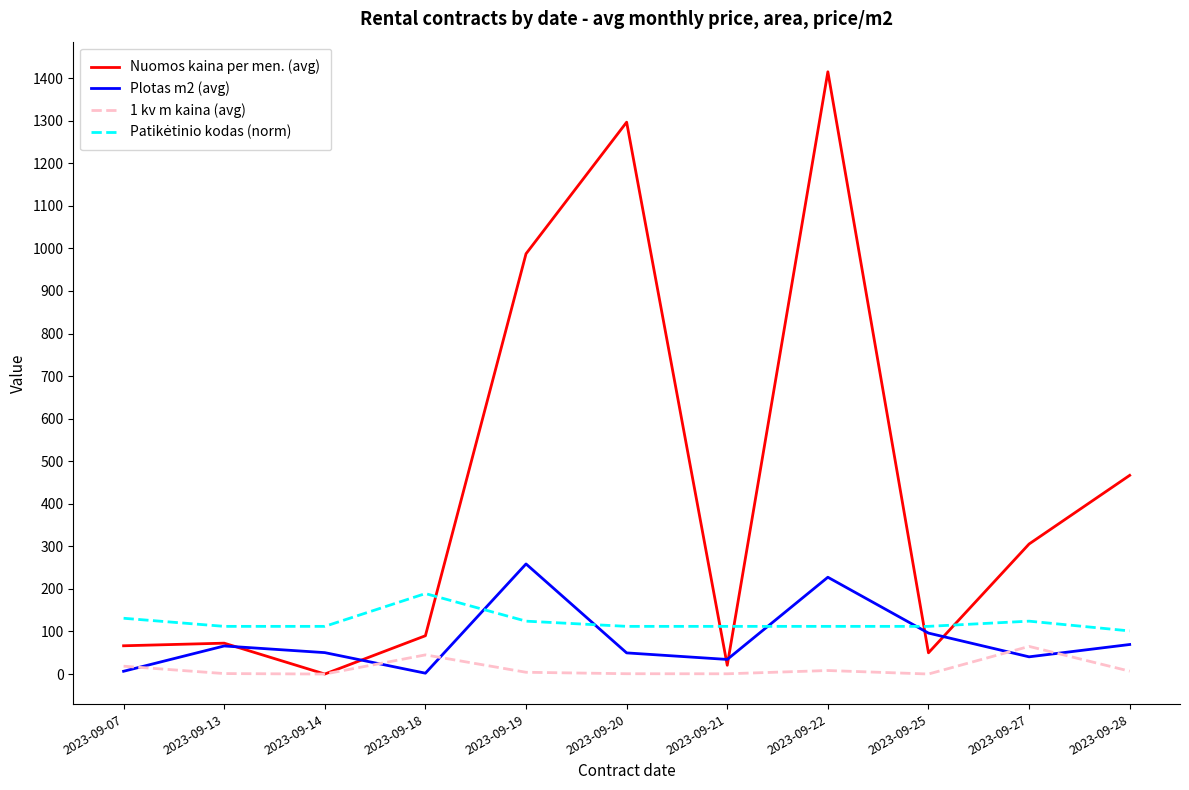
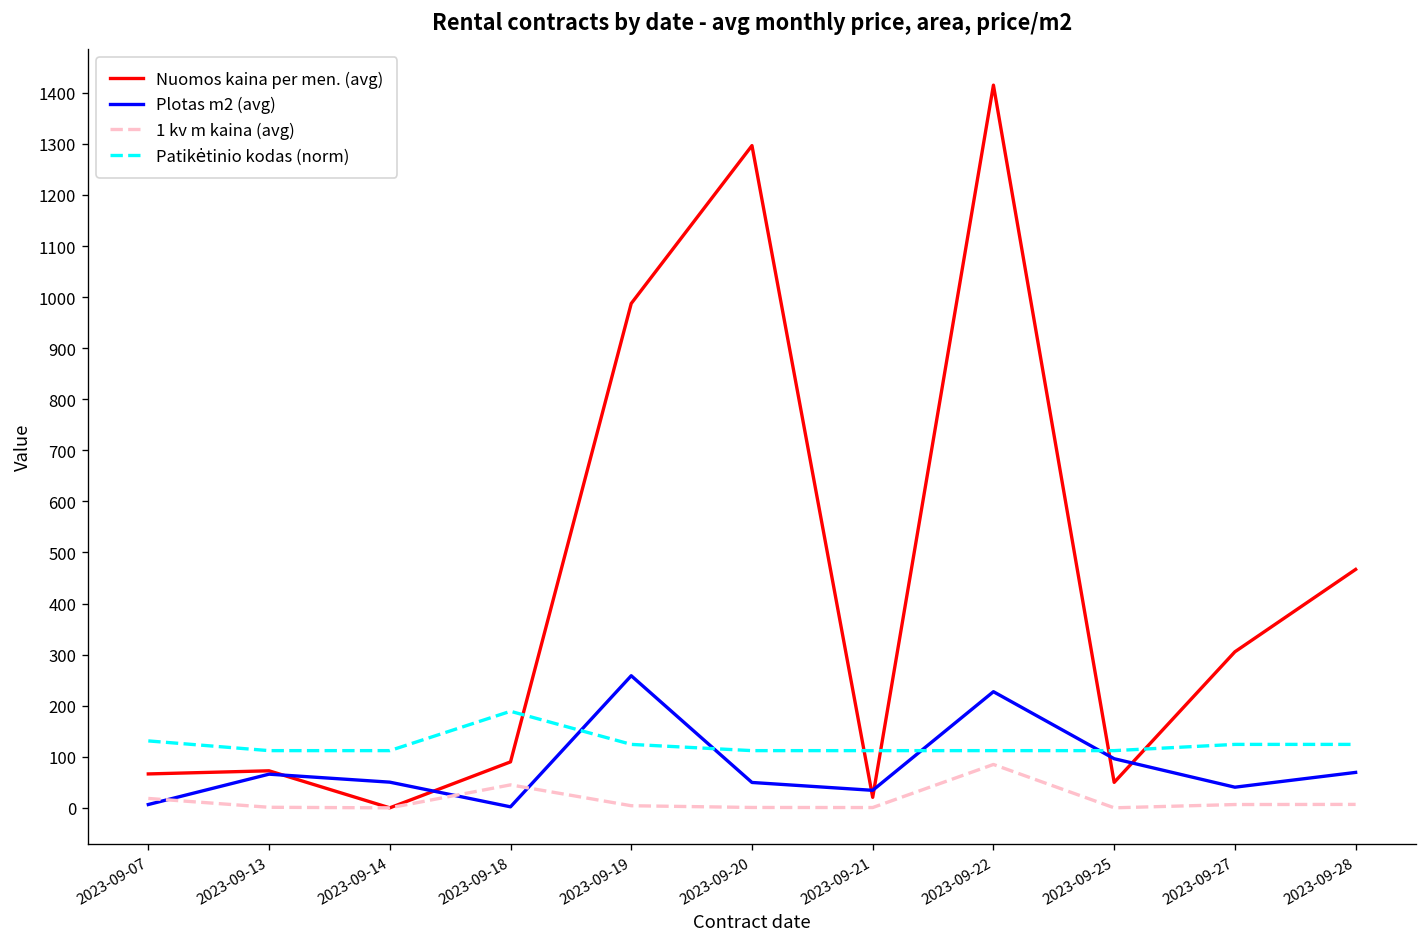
1 kv m kaina (avg), 2023-09-22: 10 -> 80
1 kv m kaina (avg), 2023-09-27: 60 -> 10
Patikėtinio kodas (norm), 2023-09-28: 100 -> 120
